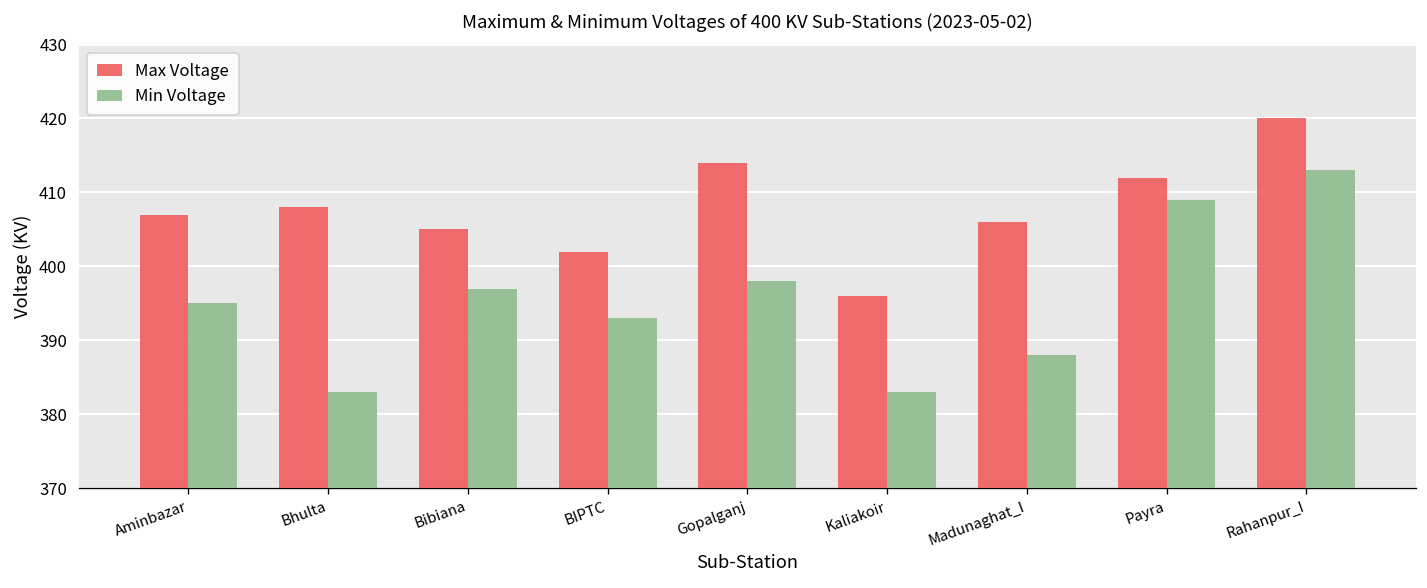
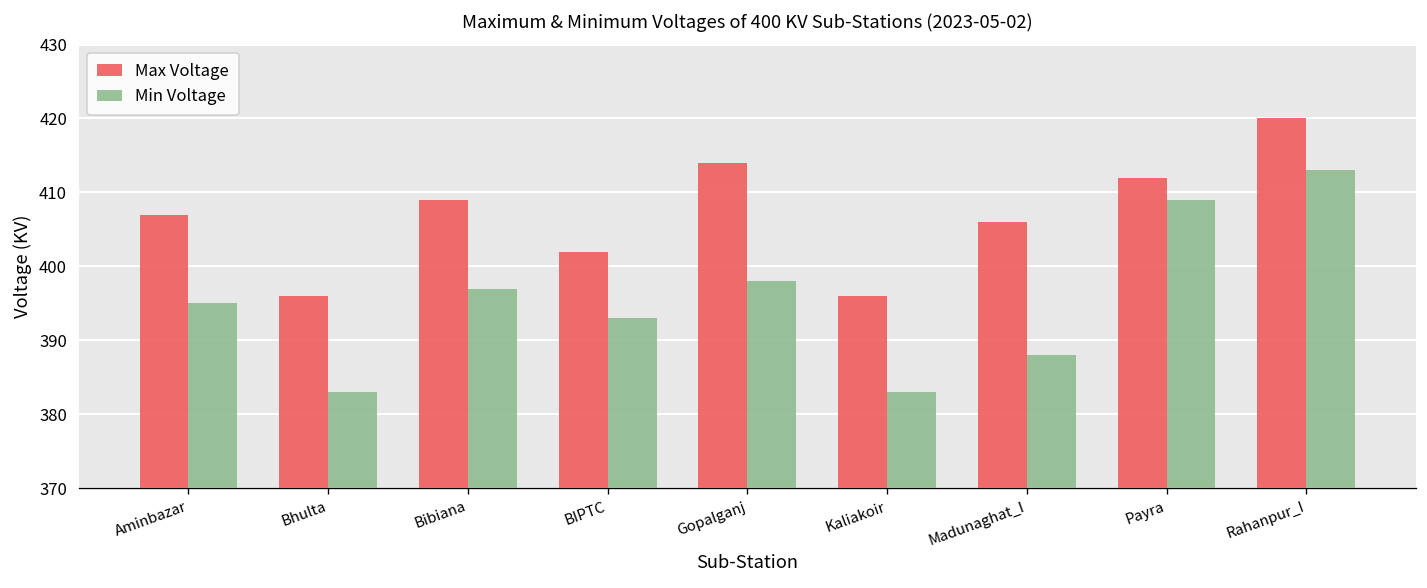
Max Voltage, Bhulta: 408 -> 396
Max Voltage, Bibiana: 405 -> 409
